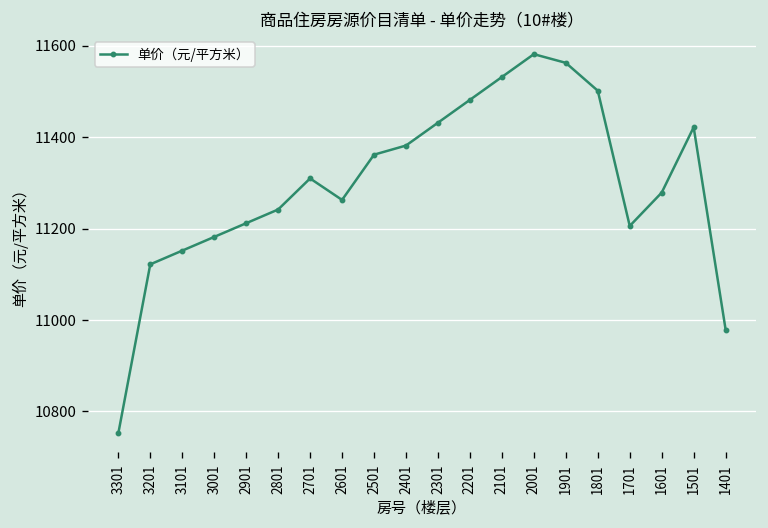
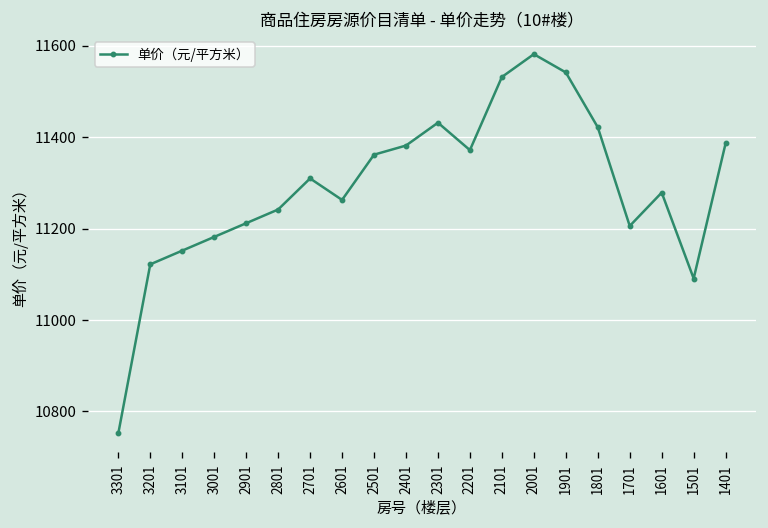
2201: 11480 -> 11370
1901: 11560 -> 11540
1801: 11500 -> 11420
1501: 11420 -> 11090
1401: 10980 -> 11390
